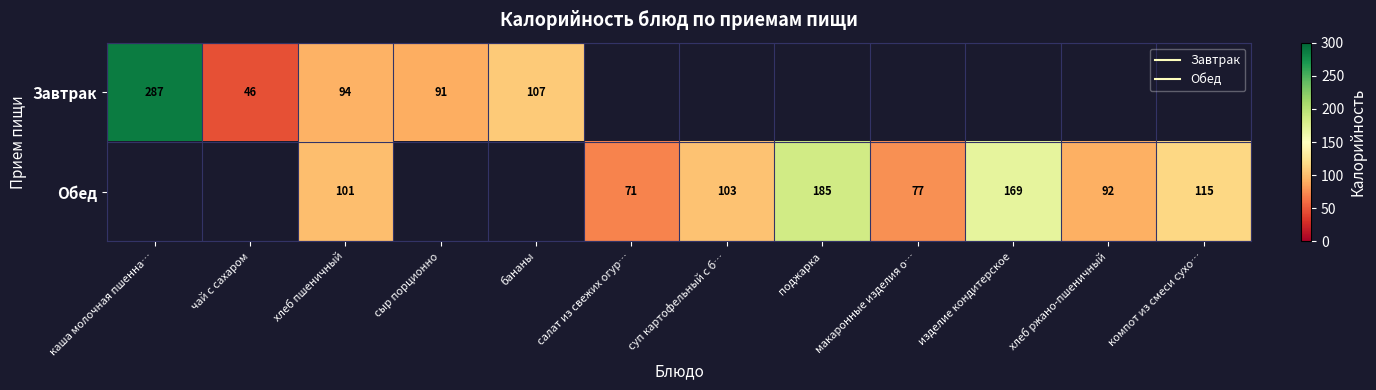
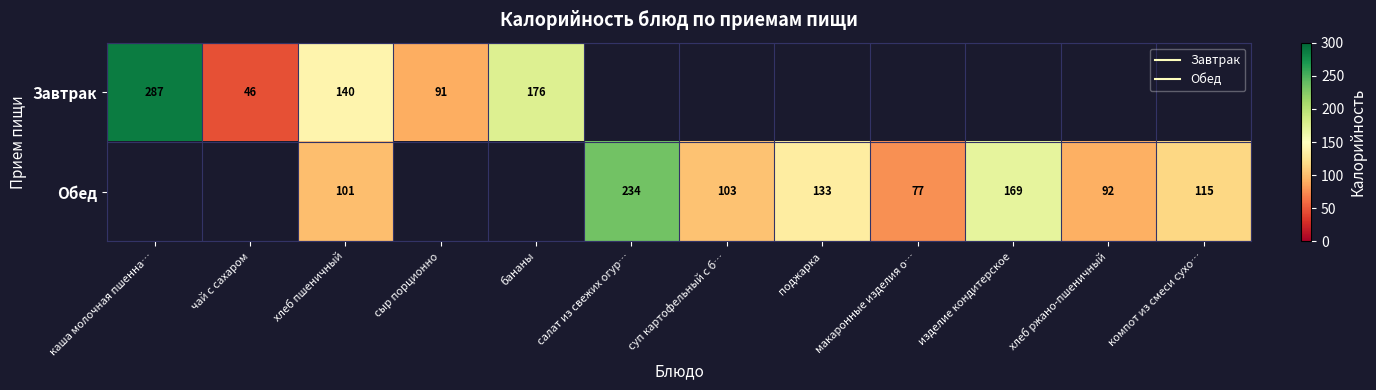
Завтрак, хлеб пшеничный: 94 -> 140
Завтрак, бананы: 107 -> 176
Обед, салат из свежих огур…: 71 -> 234
Обед, поджарка: 185 -> 133
